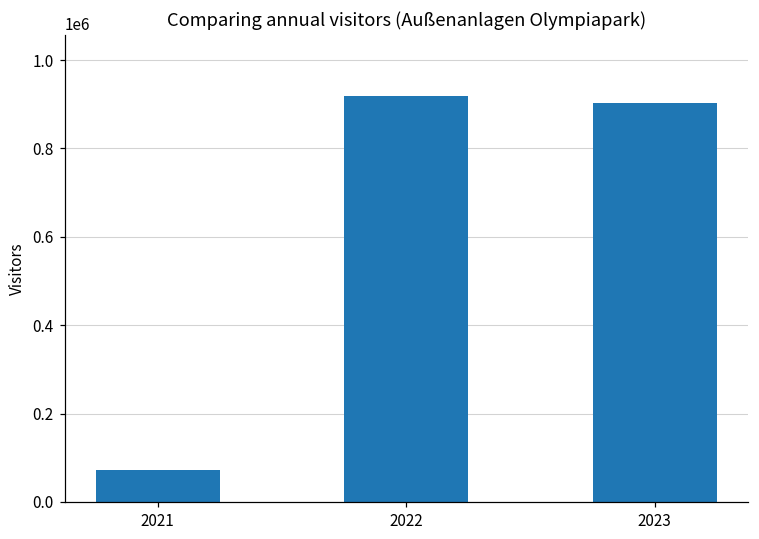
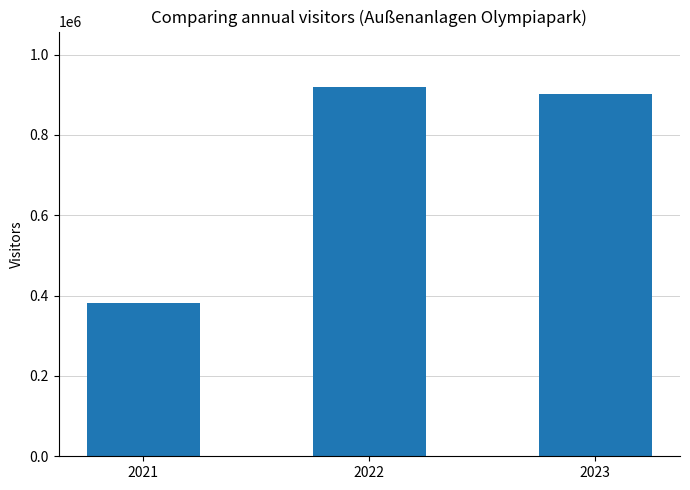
2021: 70000 -> 380000
